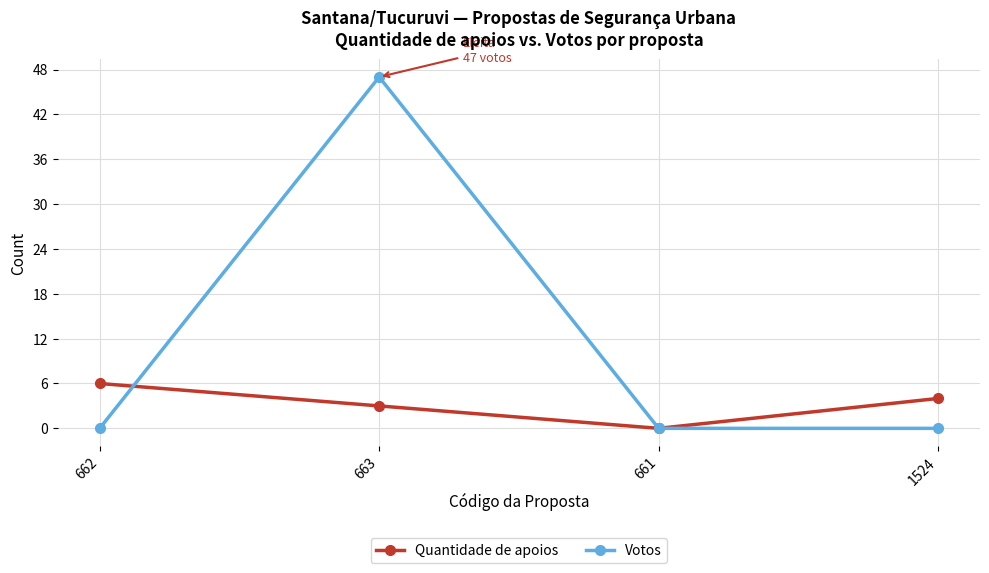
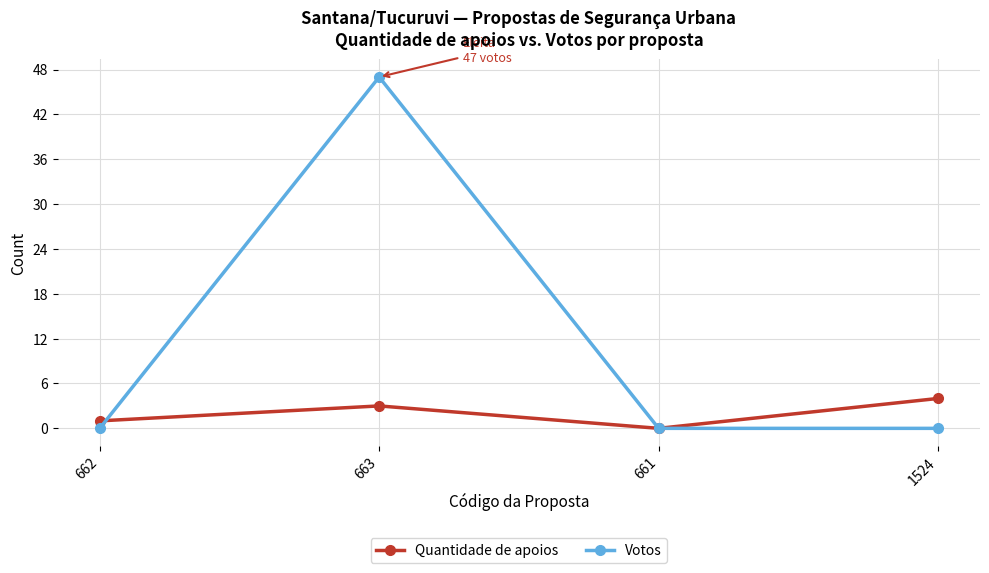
Quantidade de apoios, 662: 6 -> 1
